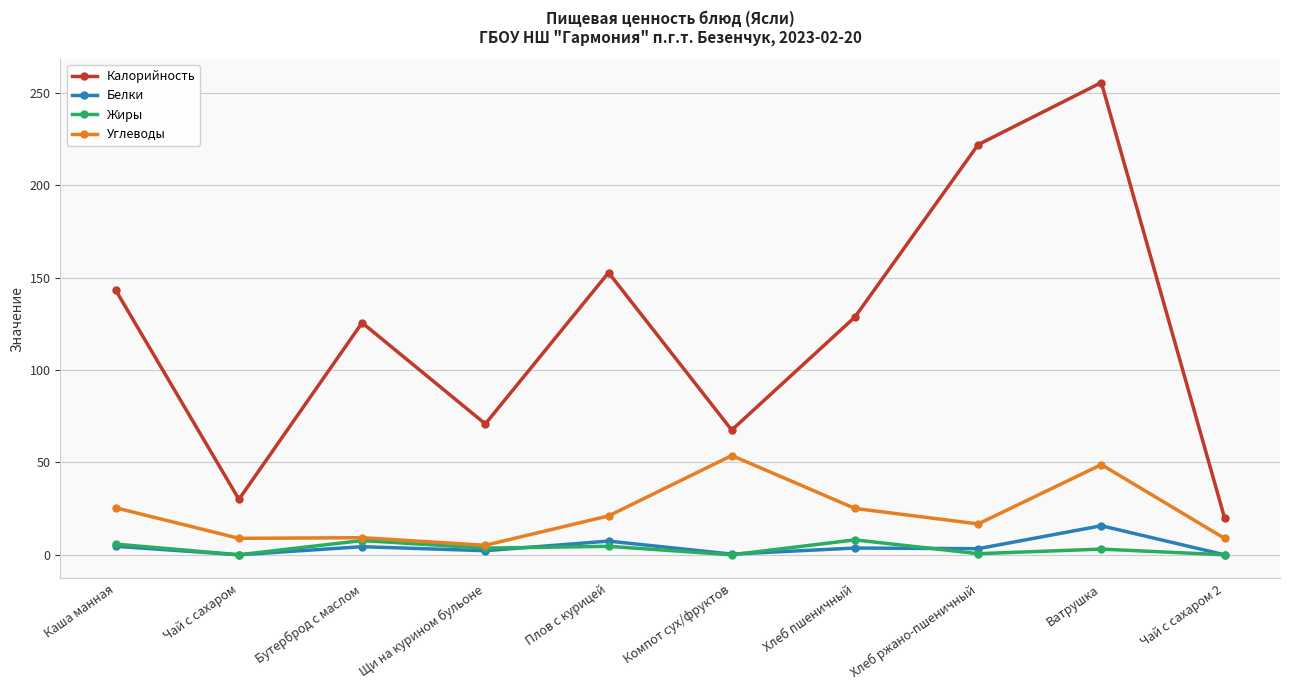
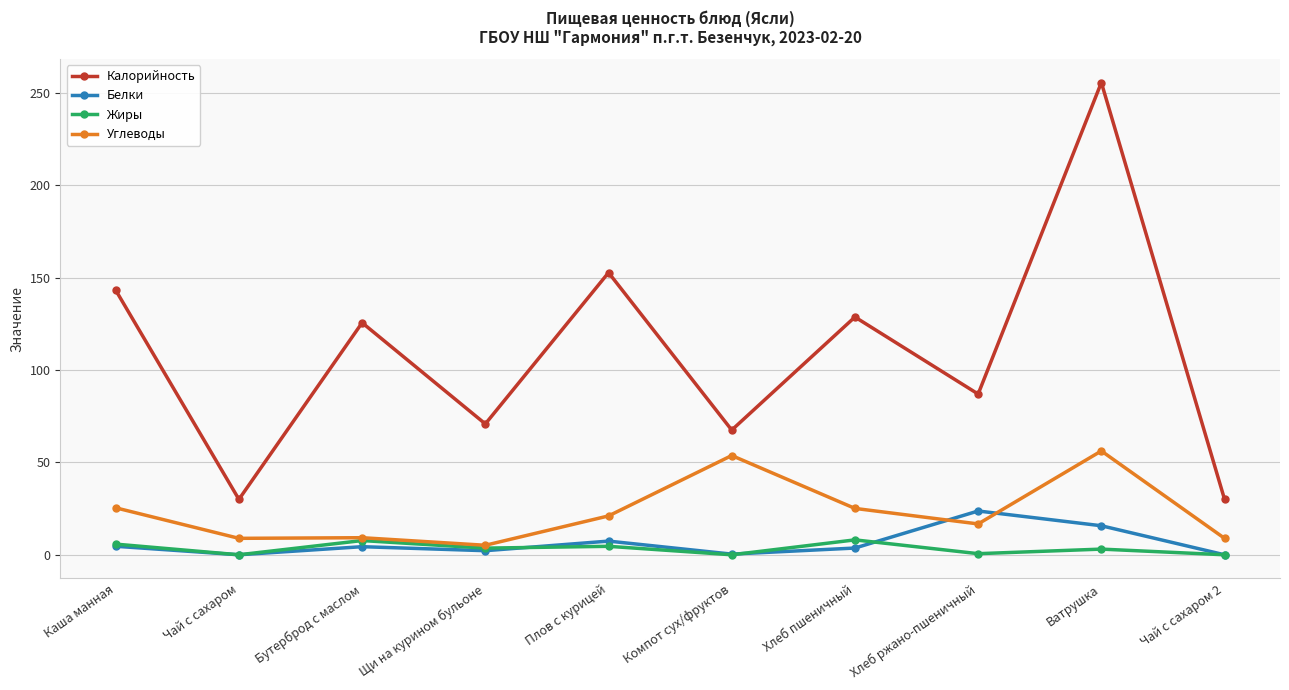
Калорийность, Хлеб ржано-пшеничный: 222 -> 87
Белки, Хлеб ржано-пшеничный: 3 -> 24
Углеводы, Ватрушка: 49 -> 56
Калорийность, Чай с сахаром 2: 20 -> 30
